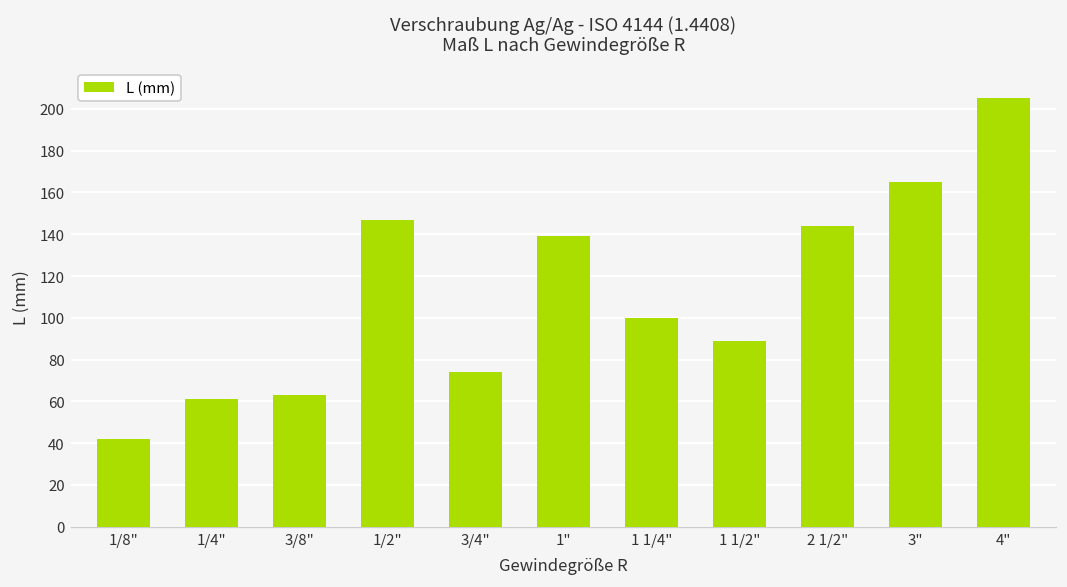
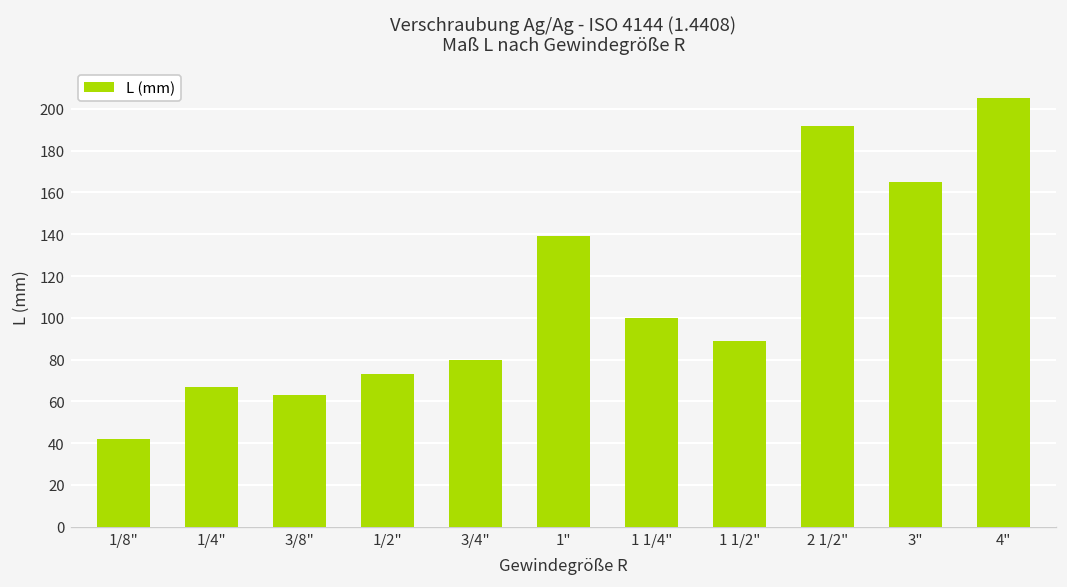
1/4": 61 -> 67
1/2": 147 -> 73
3/4": 74 -> 80
2 1/2": 144 -> 192
